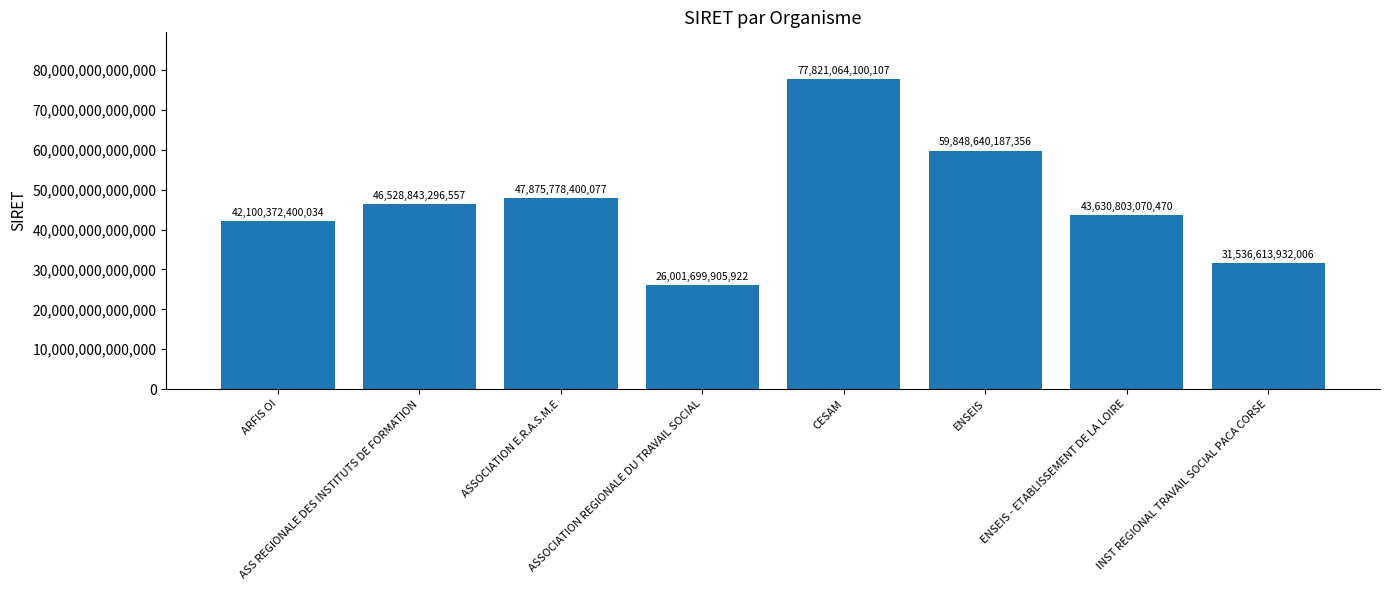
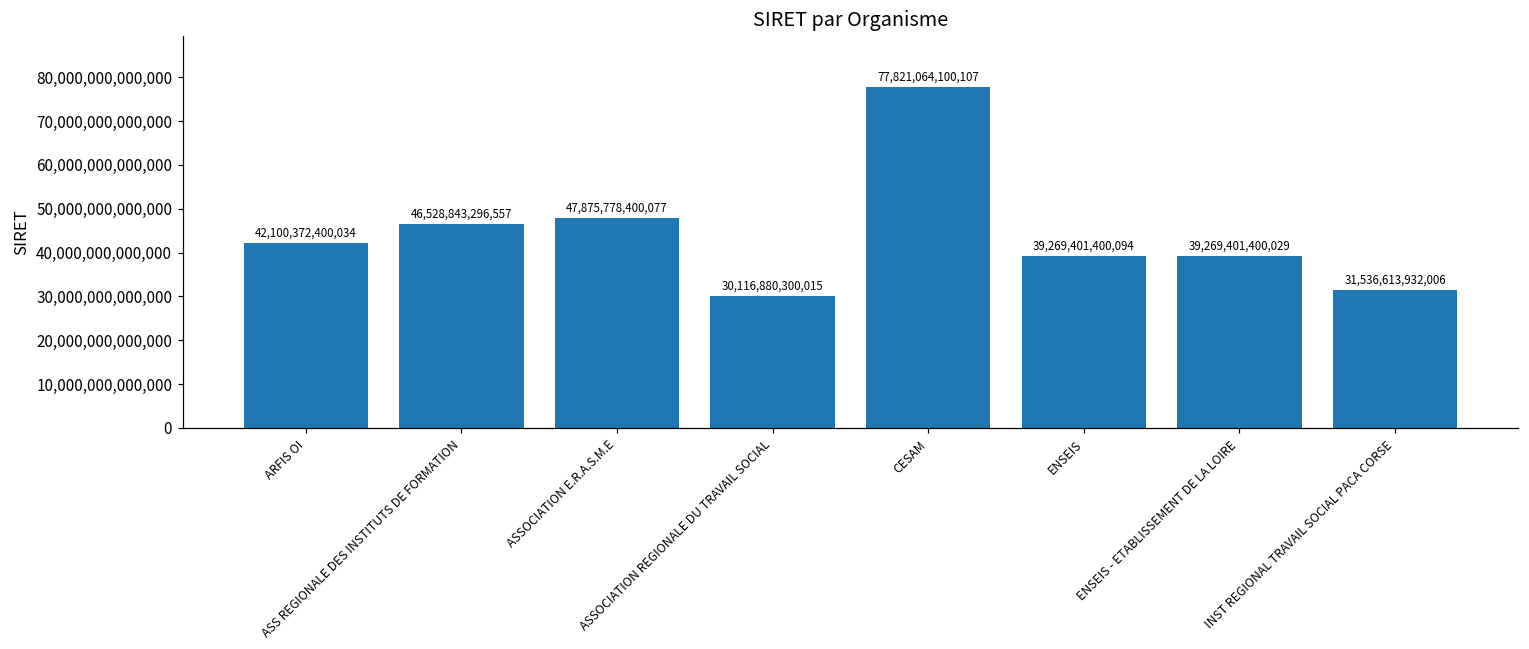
ASSOCIATION REGIONALE DU TRAVAIL SOCIAL: 26,001,699,905,922 -> 30,116,880,300,015
ENSEIS: 59,848,640,187,356 -> 39,269,401,400,094
ENSEIS - ETABLISSEMENT DE LA LOIRE: 43,630,803,070,470 -> 39,269,401,400,029
